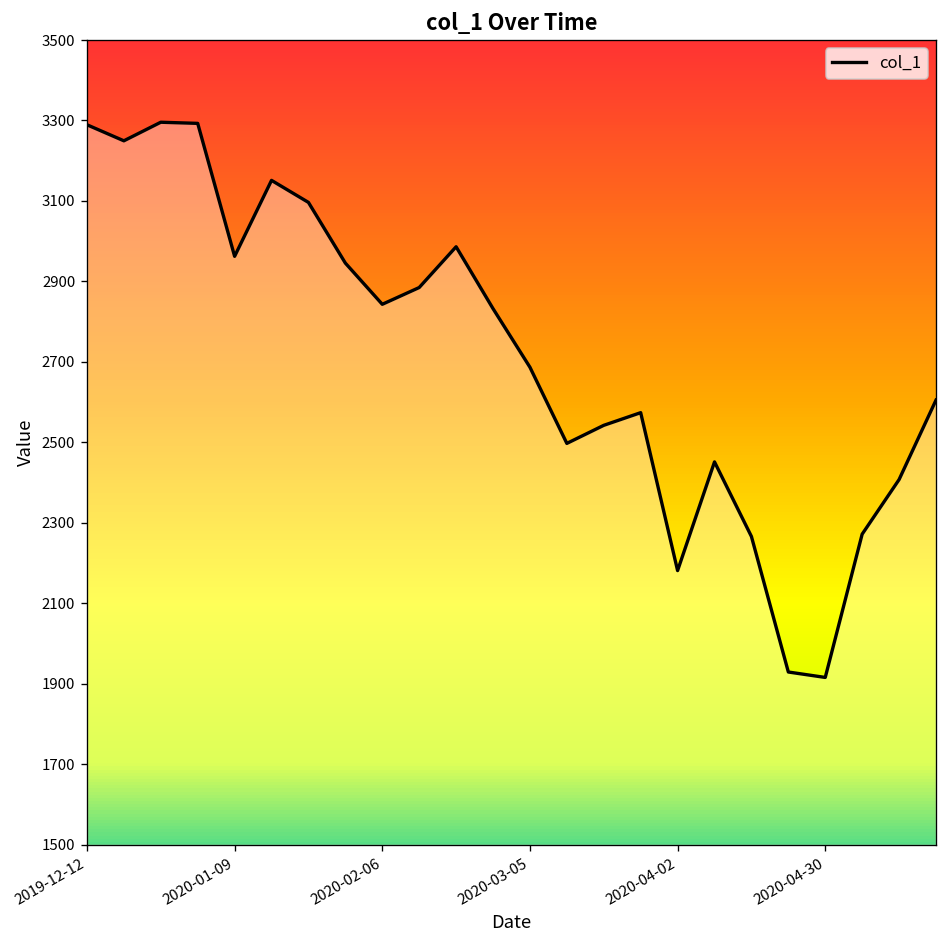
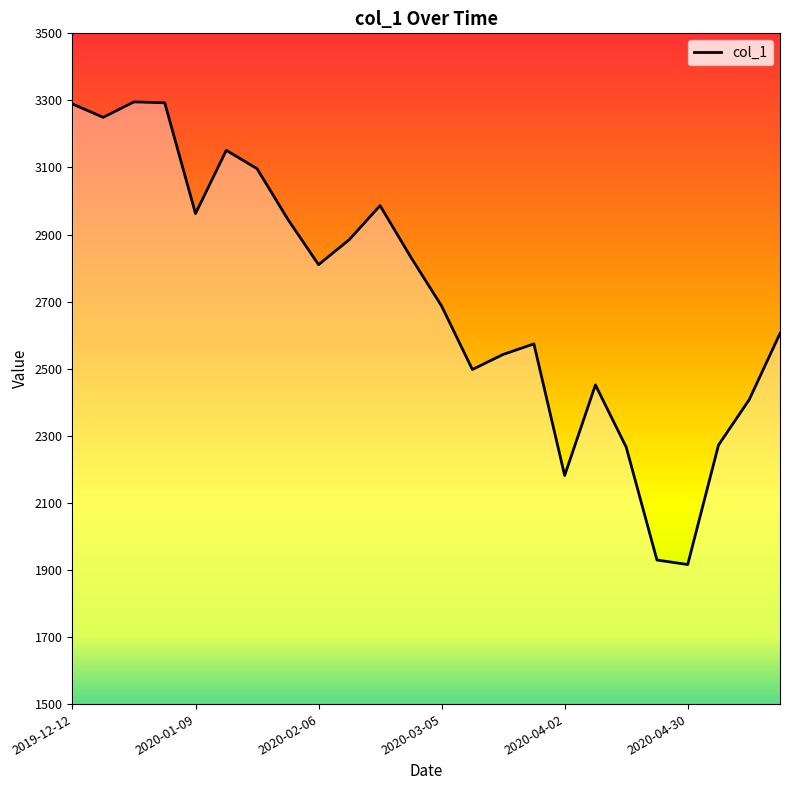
2020-02-06: 2840 -> 2810
